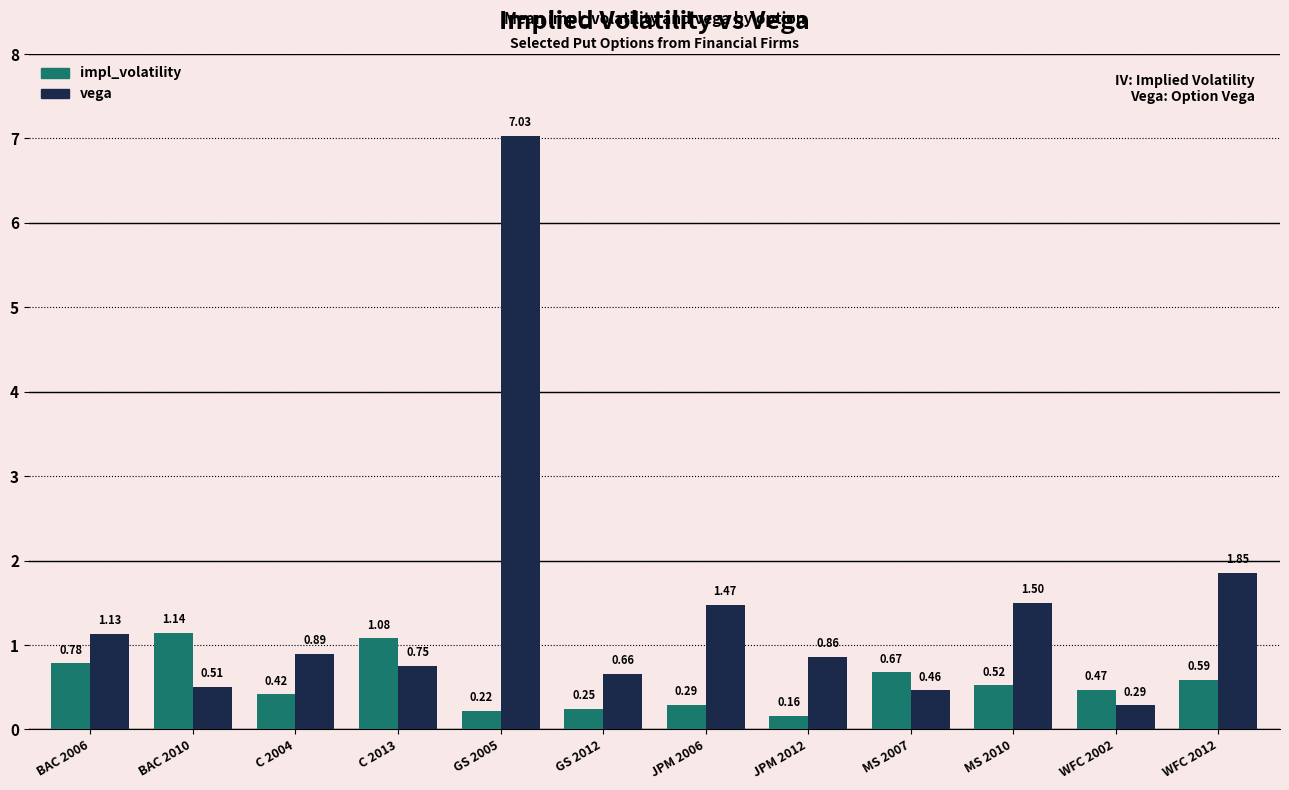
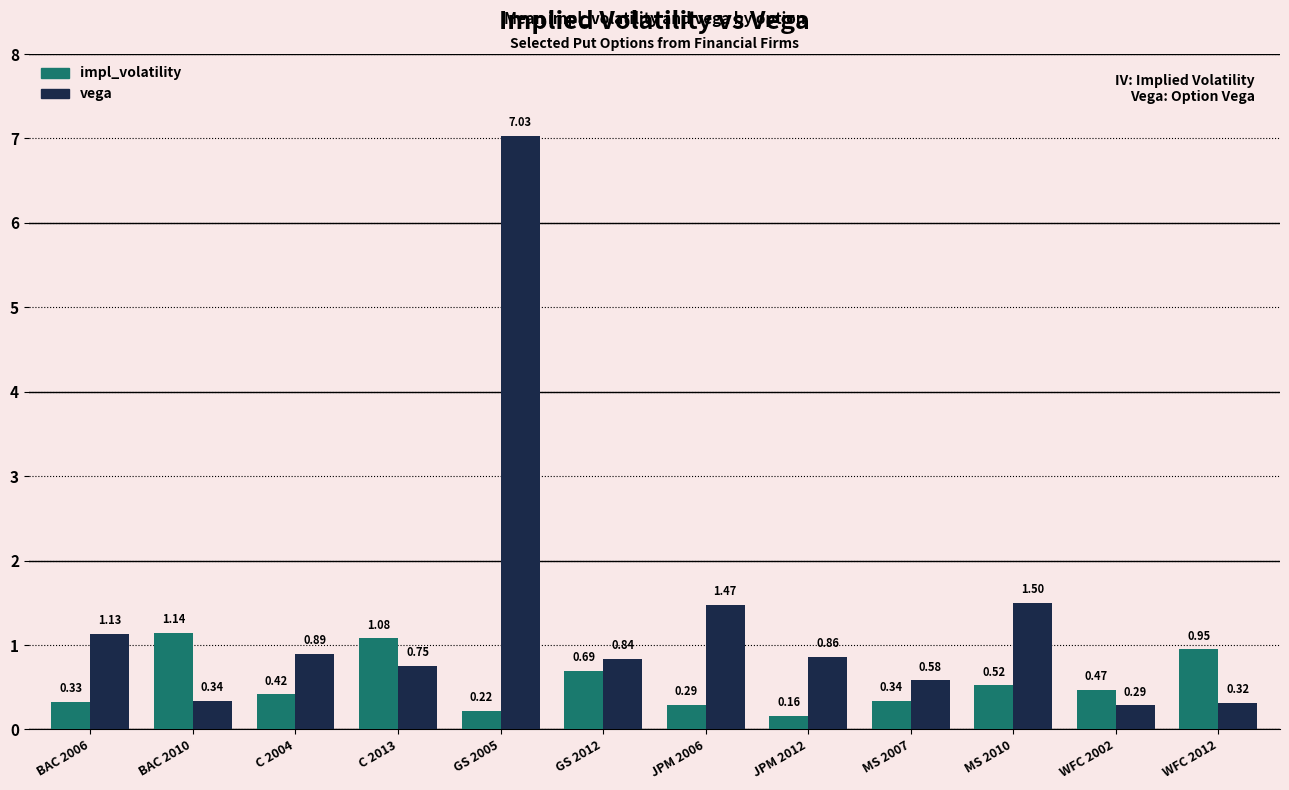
impl_volatility, BAC 2006: 0.78 -> 0.33
vega, BAC 2010: 0.51 -> 0.34
impl_volatility, GS 2012: 0.25 -> 0.69
vega, GS 2012: 0.66 -> 0.84
impl_volatility, MS 2007: 0.67 -> 0.34
vega, MS 2007: 0.46 -> 0.58
impl_volatility, WFC 2012: 0.59 -> 0.95
vega, WFC 2012: 1.85 -> 0.32
